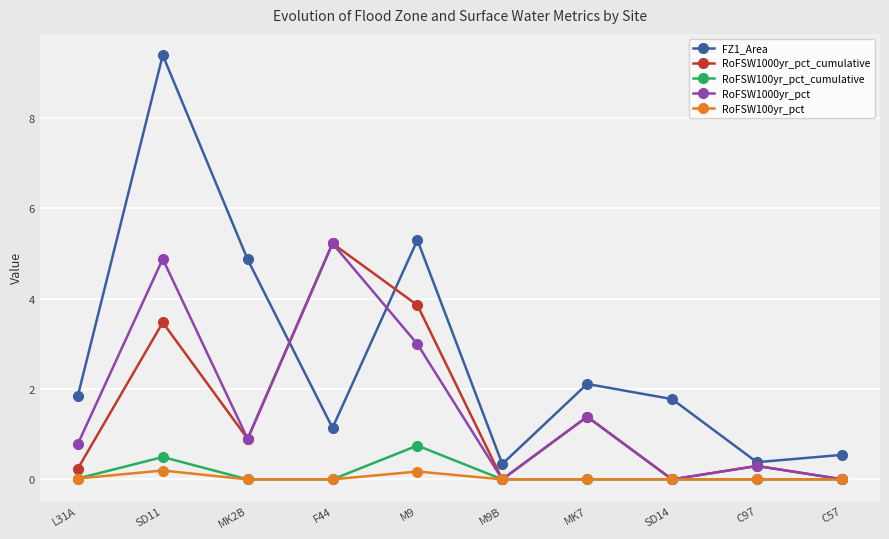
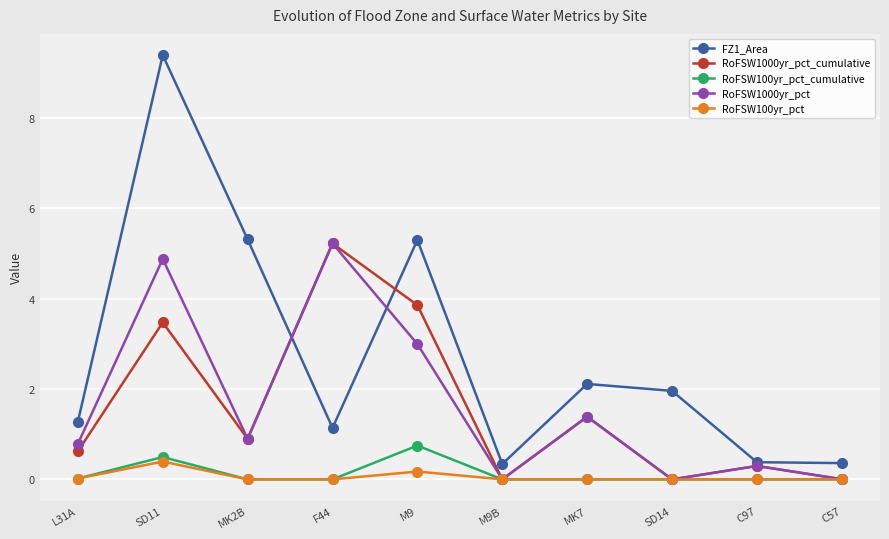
FZ1_Area, L31A: 1.8 -> 1.3
RoFSW1000yr_pct_cumulative, L31A: 0.2 -> 0.6
RoFSW100yr_pct, SD11: 0.2 -> 0.4
FZ1_Area, MK2B: 4.9 -> 5.3
FZ1_Area, SD14: 1.8 -> 2.0
FZ1_Area, C57: 0.5 -> 0.4
